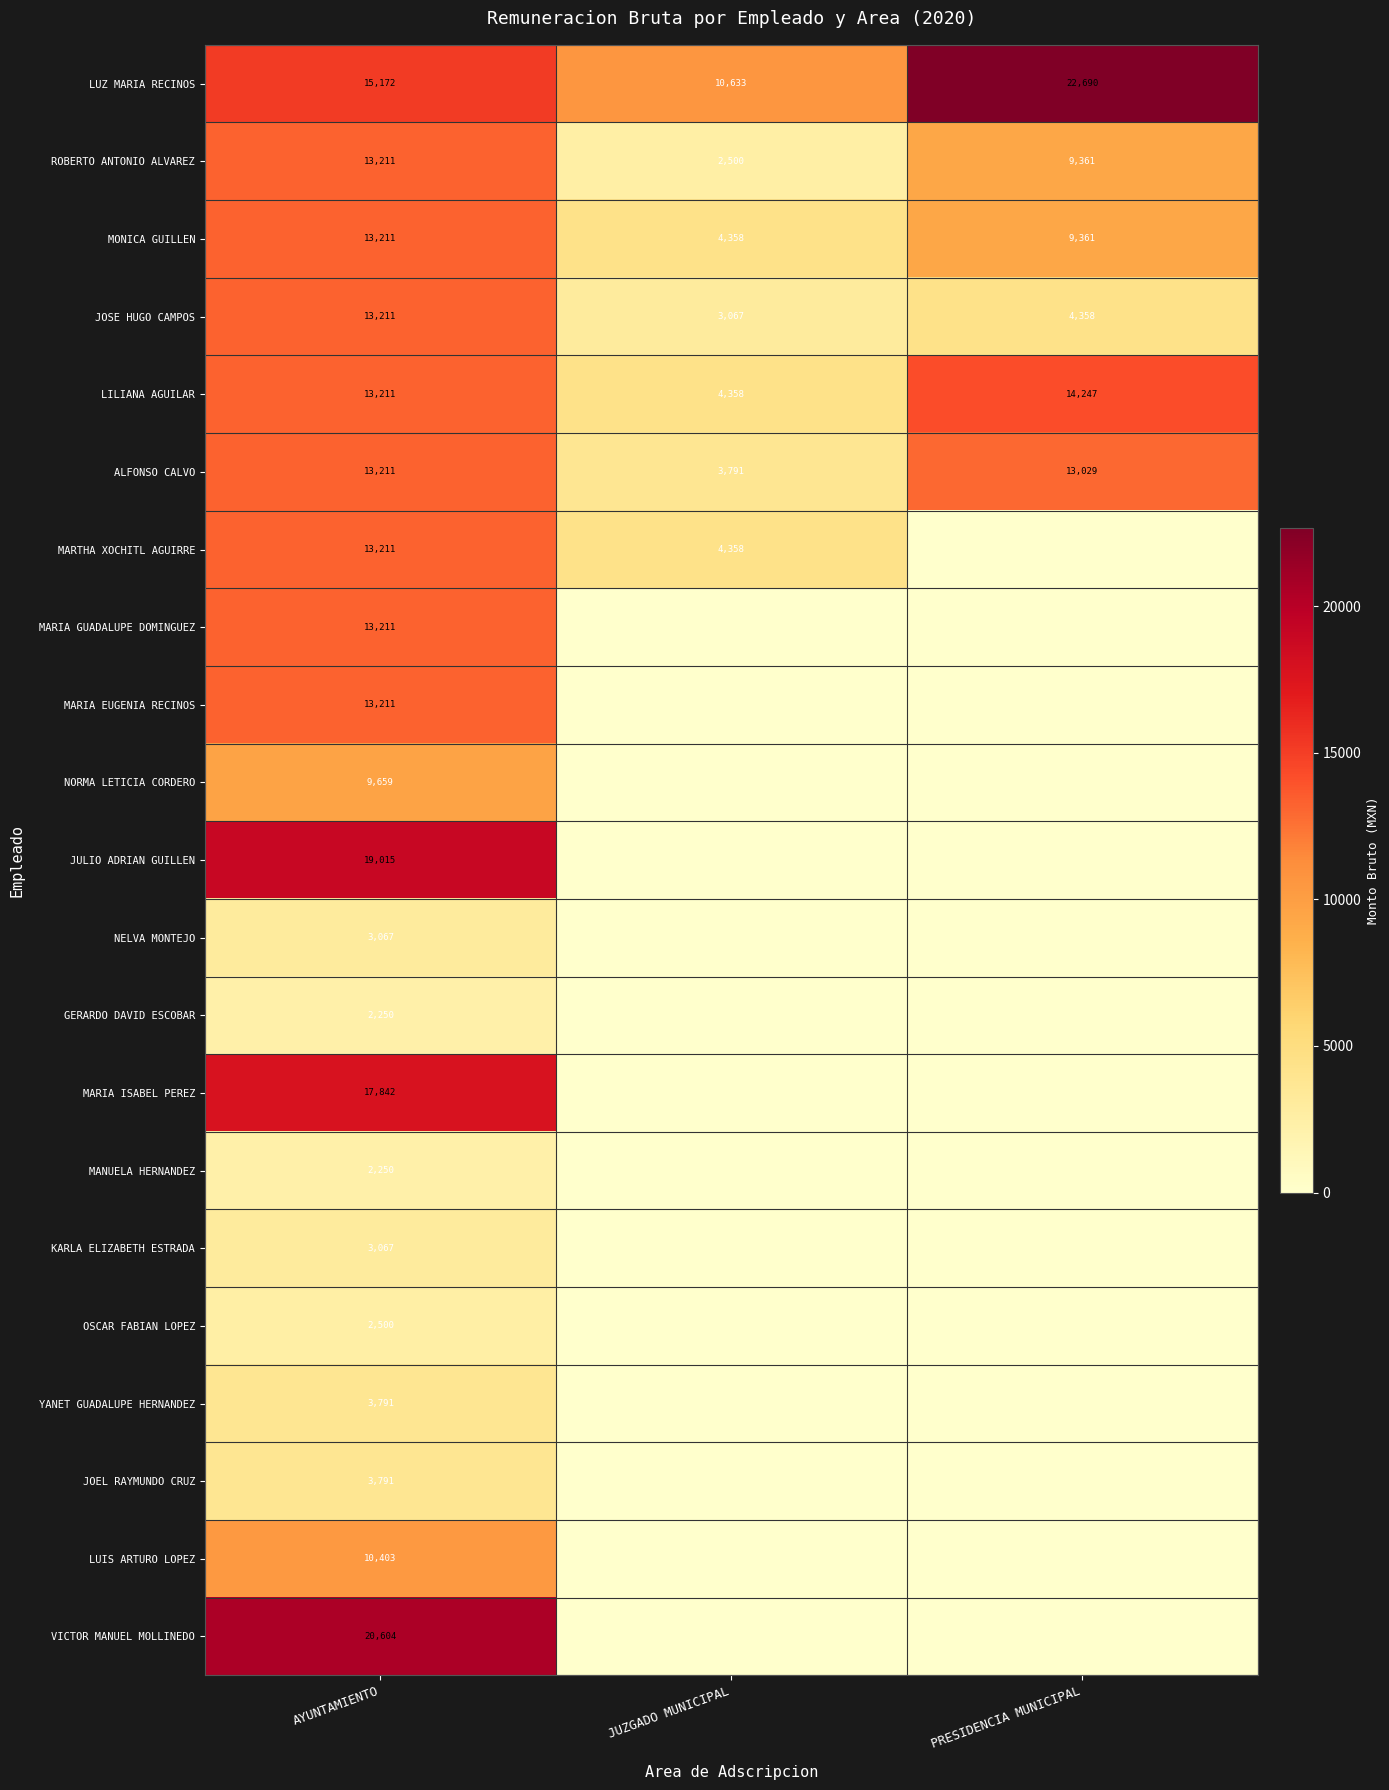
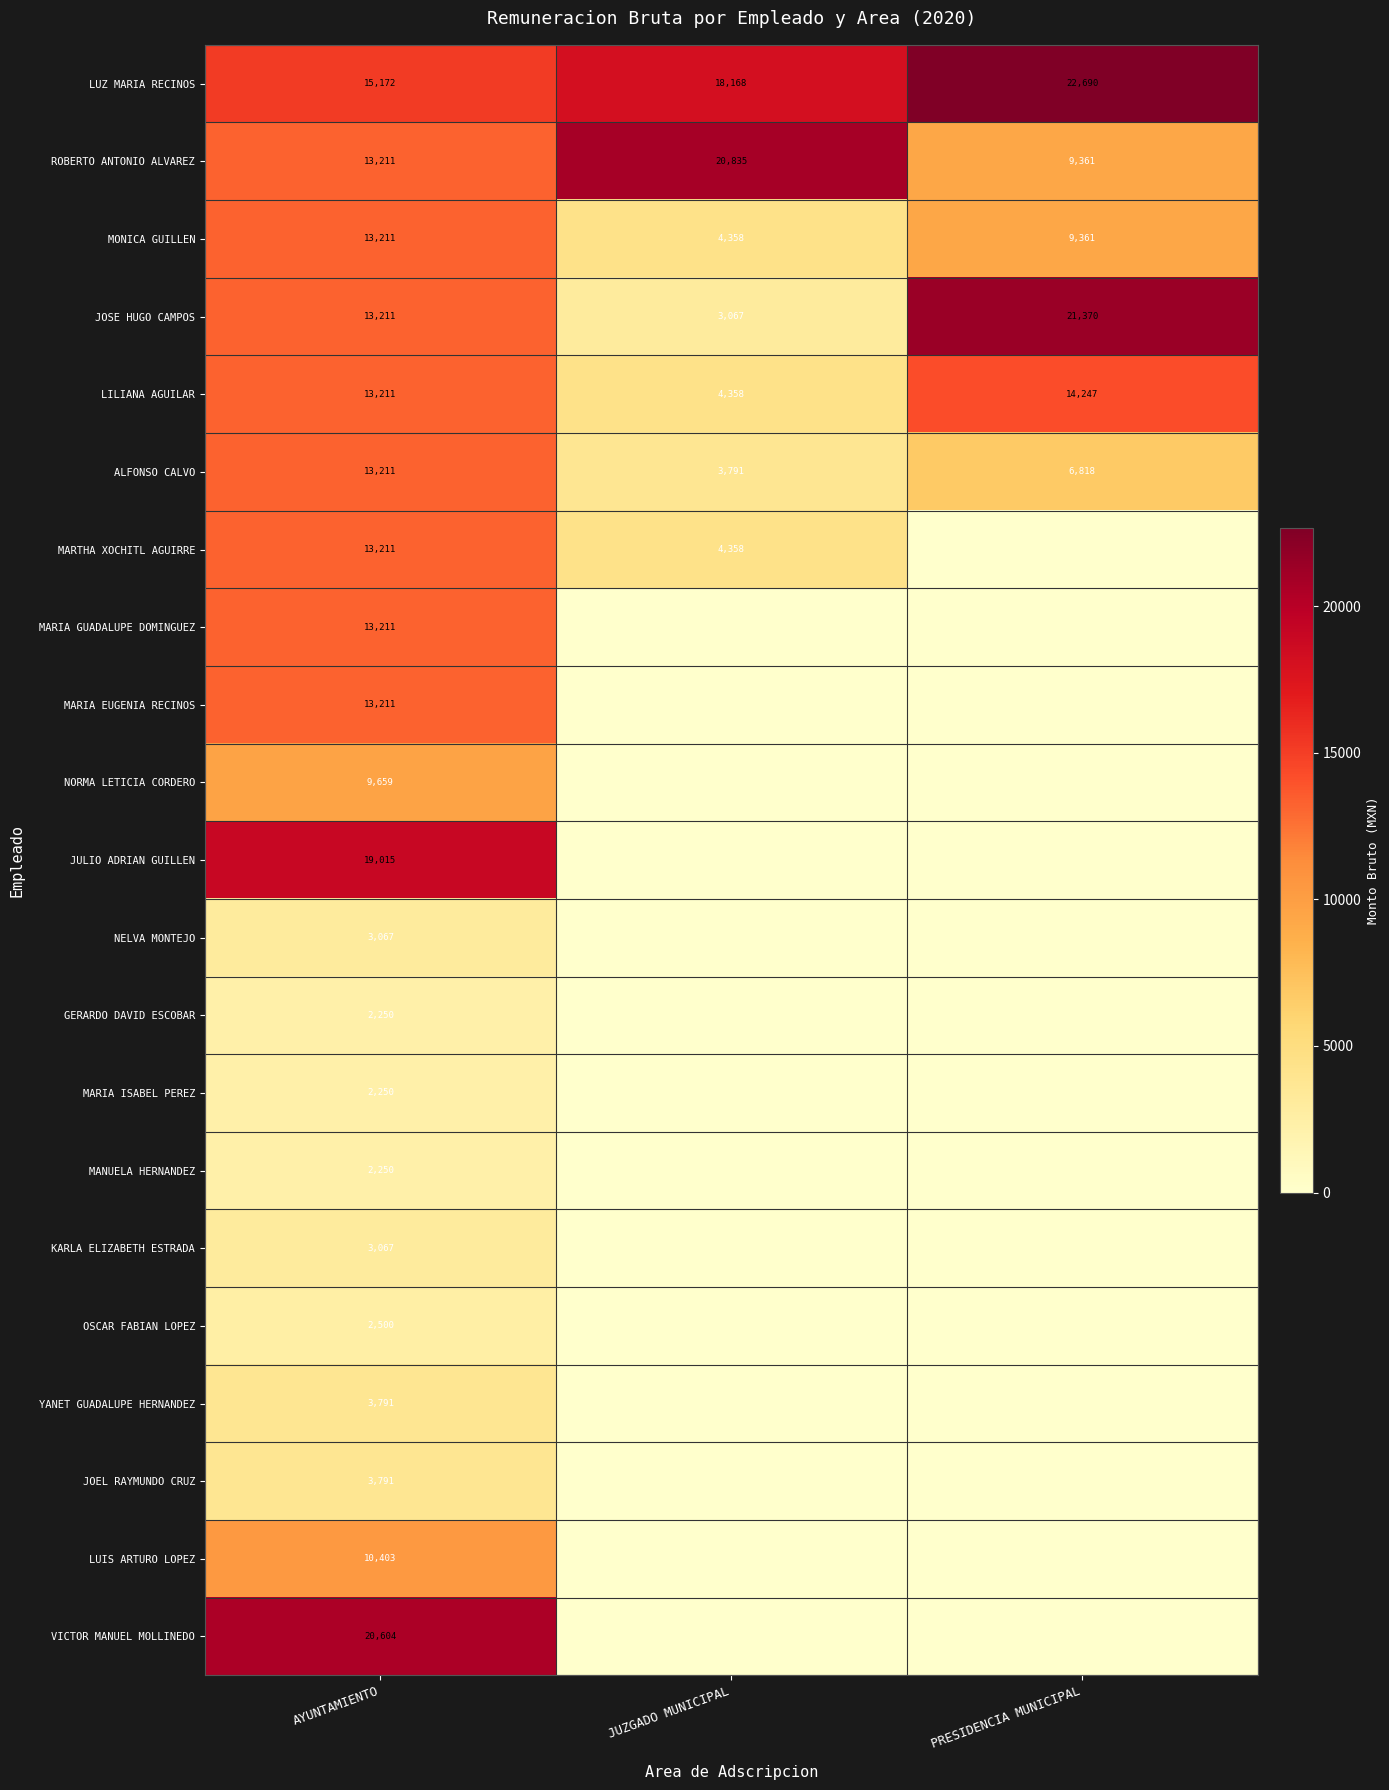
LUZ MARIA RECINOS, JUZGADO MUNICIPAL: 10,633 -> 18,168
ROBERTO ANTONIO ALVAREZ, JUZGADO MUNICIPAL: 2,500 -> 20,835
JOSE HUGO CAMPOS, PRESIDENCIA MUNICIPAL: 4,358 -> 21,370
ALFONSO CALVO, PRESIDENCIA MUNICIPAL: 13,029 -> 6,818
MARIA ISABEL PEREZ, AYUNTAMIENTO: 17,842 -> 2,250
